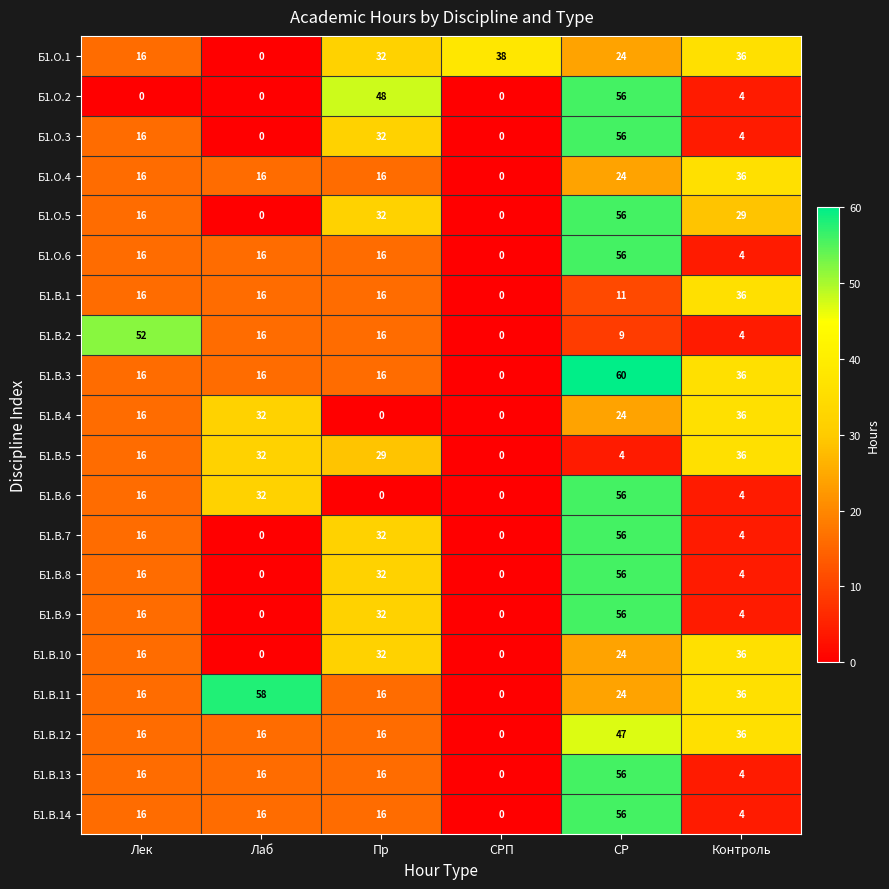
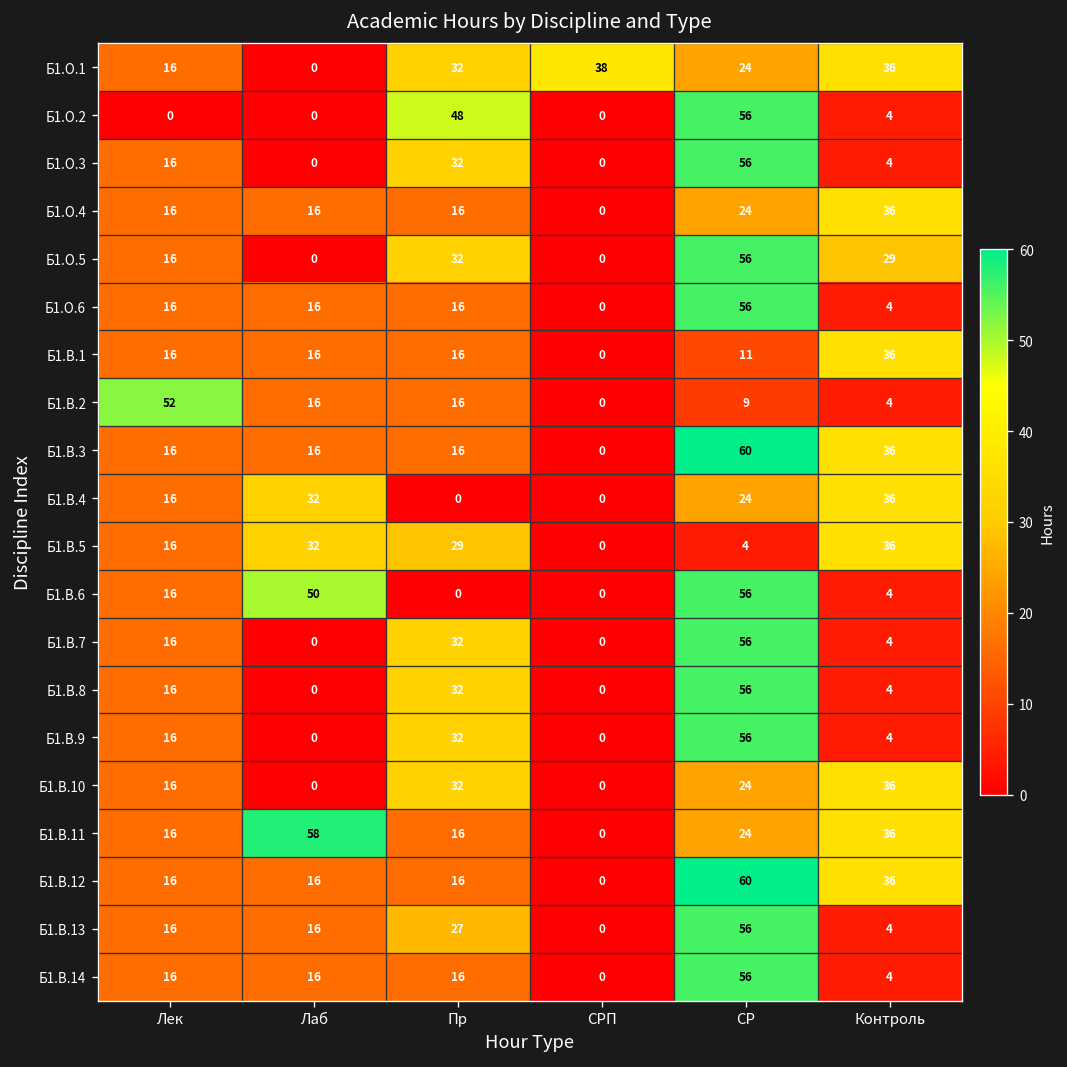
Б1.В.6, Лаб: 32 -> 50
Б1.В.12, СР: 47 -> 60
Б1.В.13, Пр: 16 -> 27
